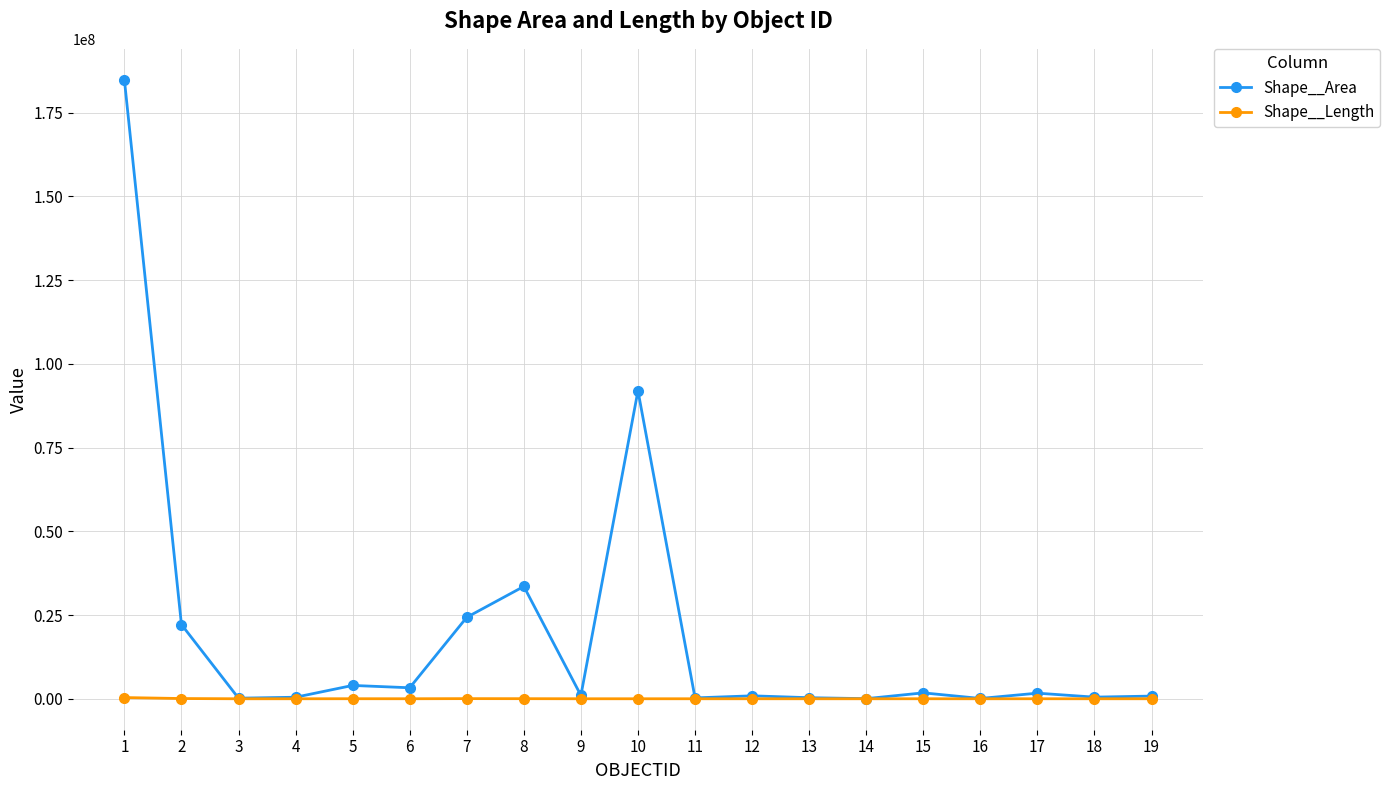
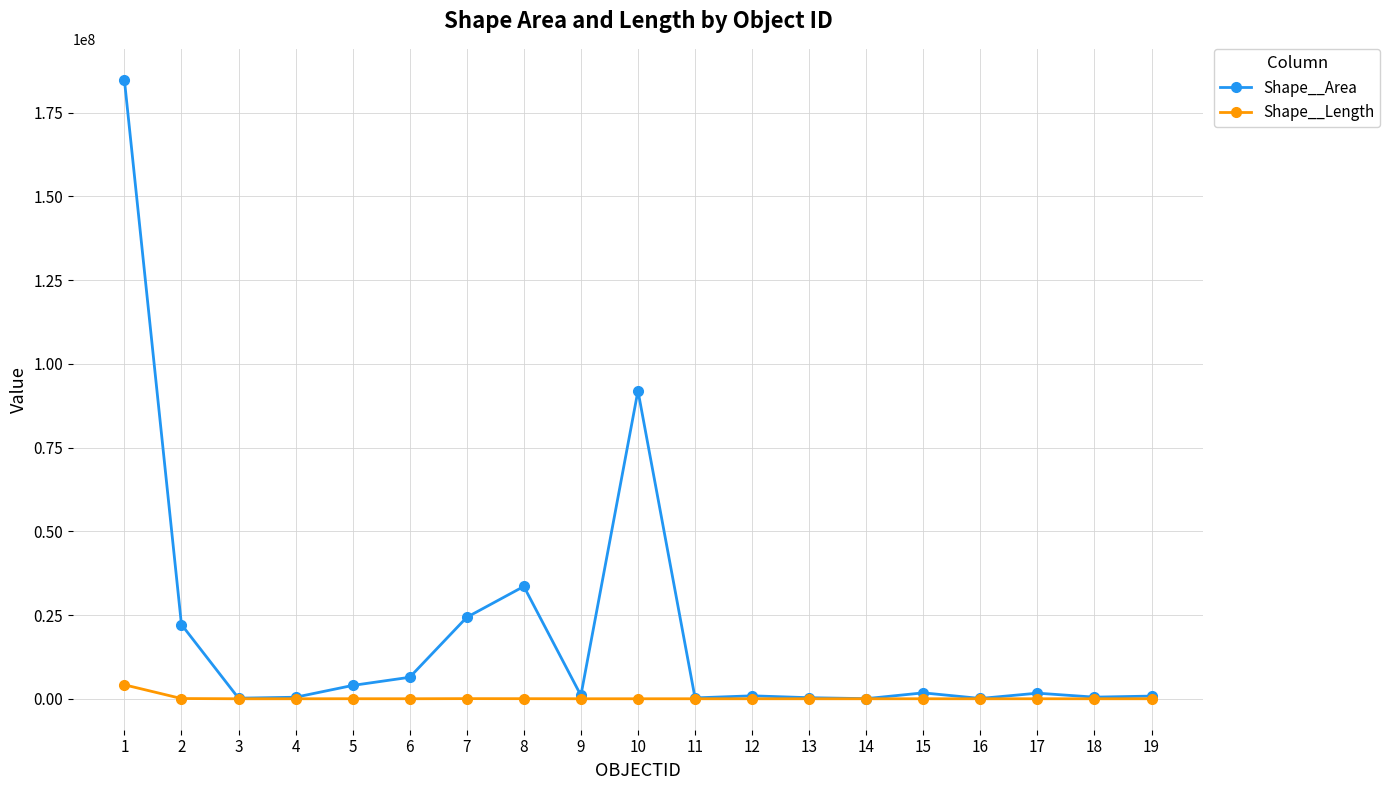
Shape__Length, 1: 0 -> 4000000
Shape__Area, 6: 3000000 -> 6000000
